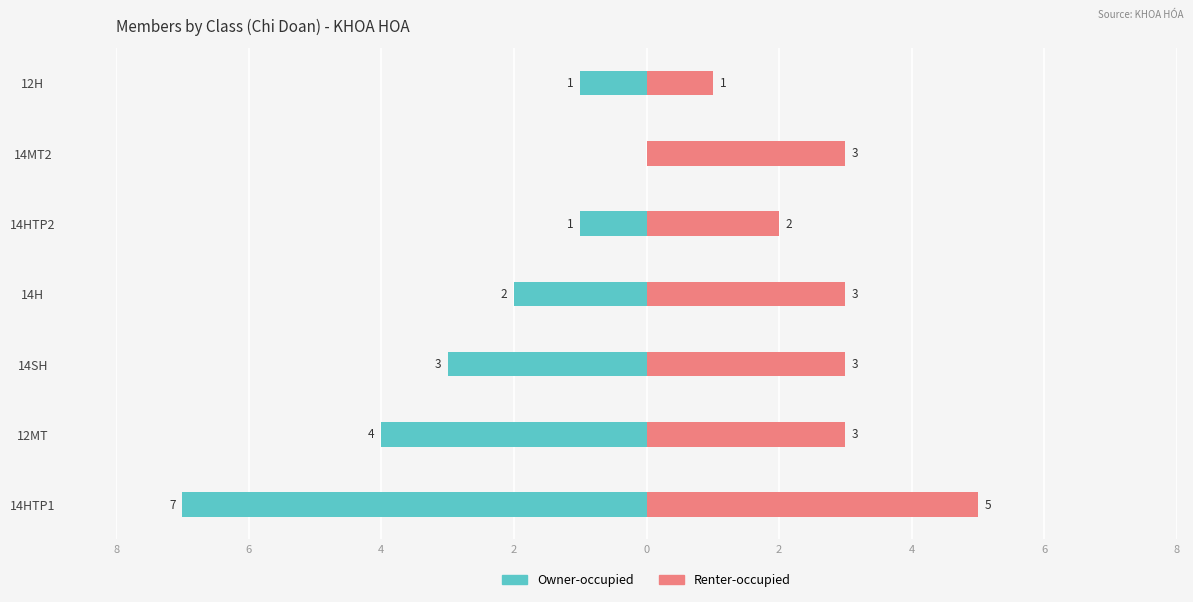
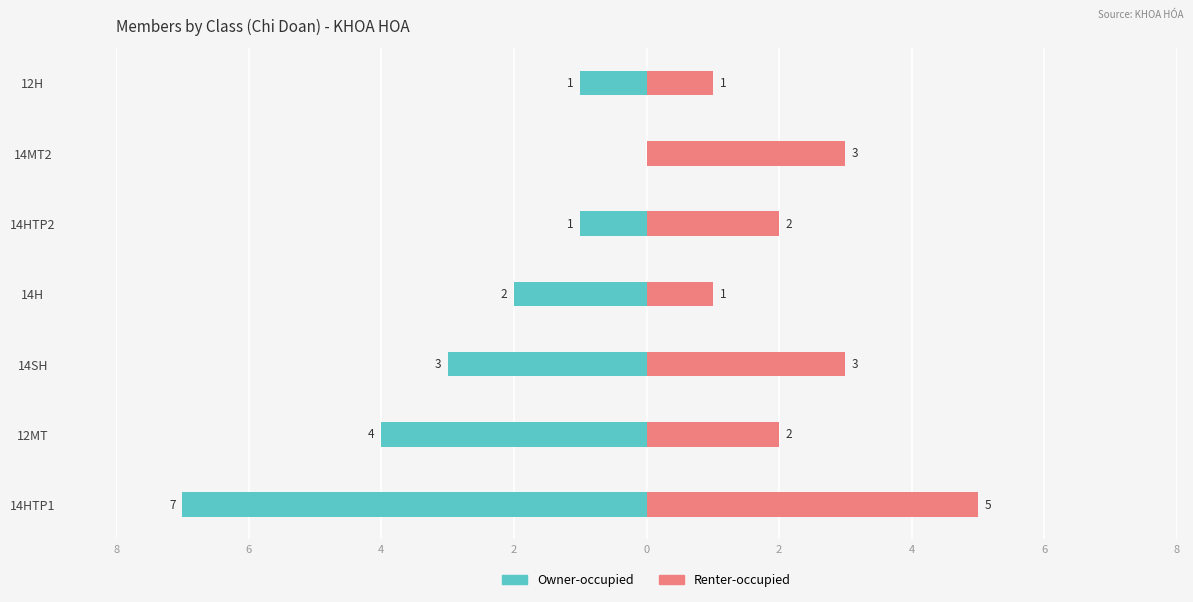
Renter-occupied, 14H: 3 -> 1
Renter-occupied, 12MT: 3 -> 2
